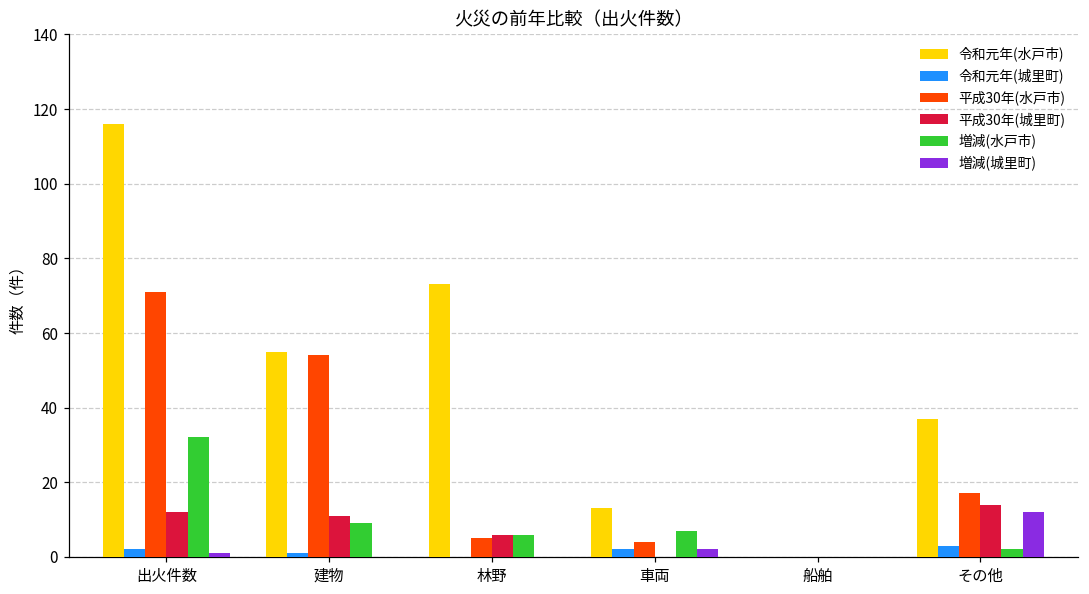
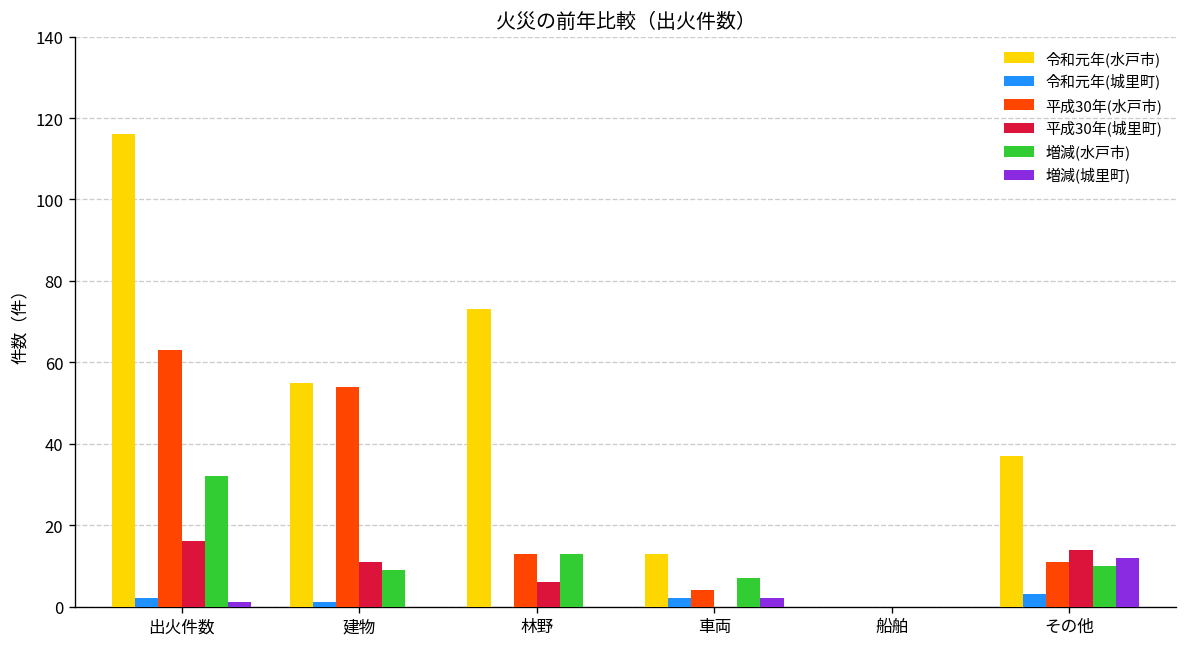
平成30年(水戸市), 出火件数: 71 -> 63
平成30年(城里町), 出火件数: 12 -> 16
平成30年(水戸市), 林野: 5 -> 13
増減(水戸市), 林野: 6 -> 13
平成30年(水戸市), その他: 17 -> 11
増減(水戸市), その他: 2 -> 10
